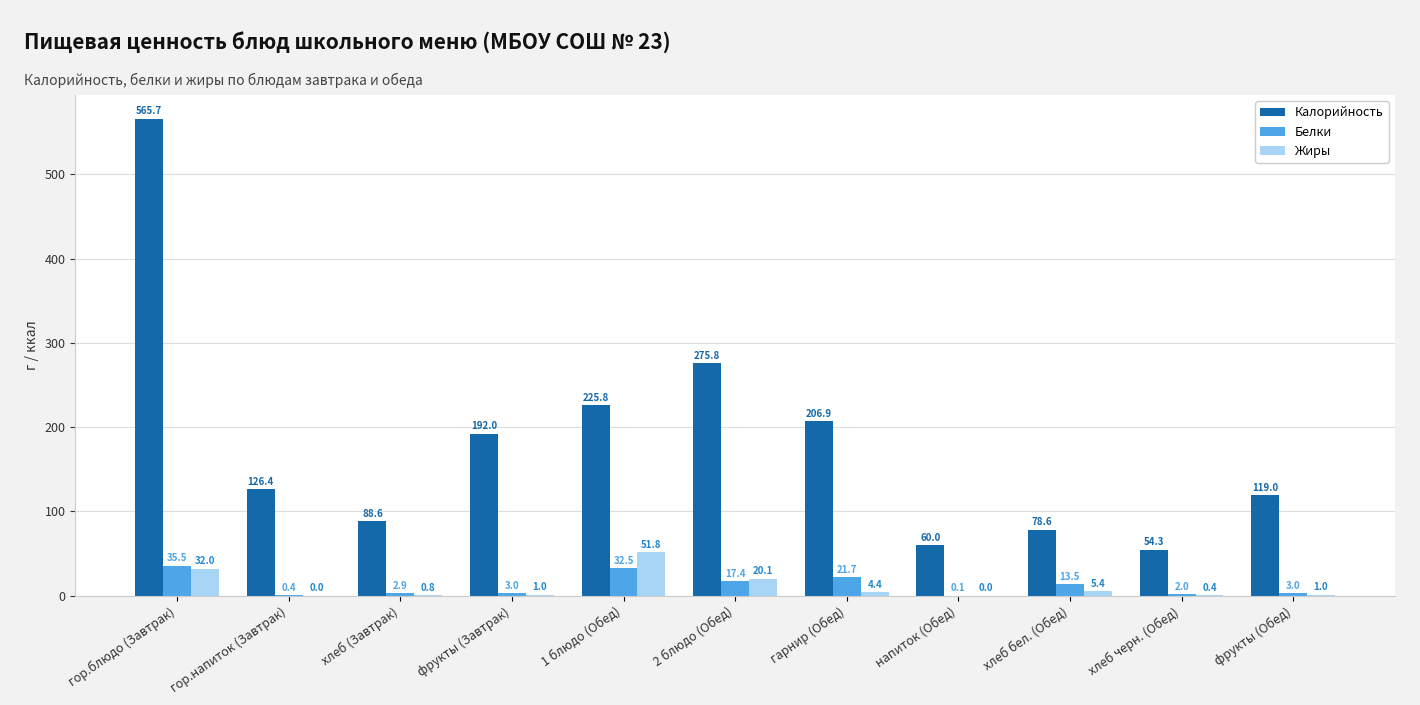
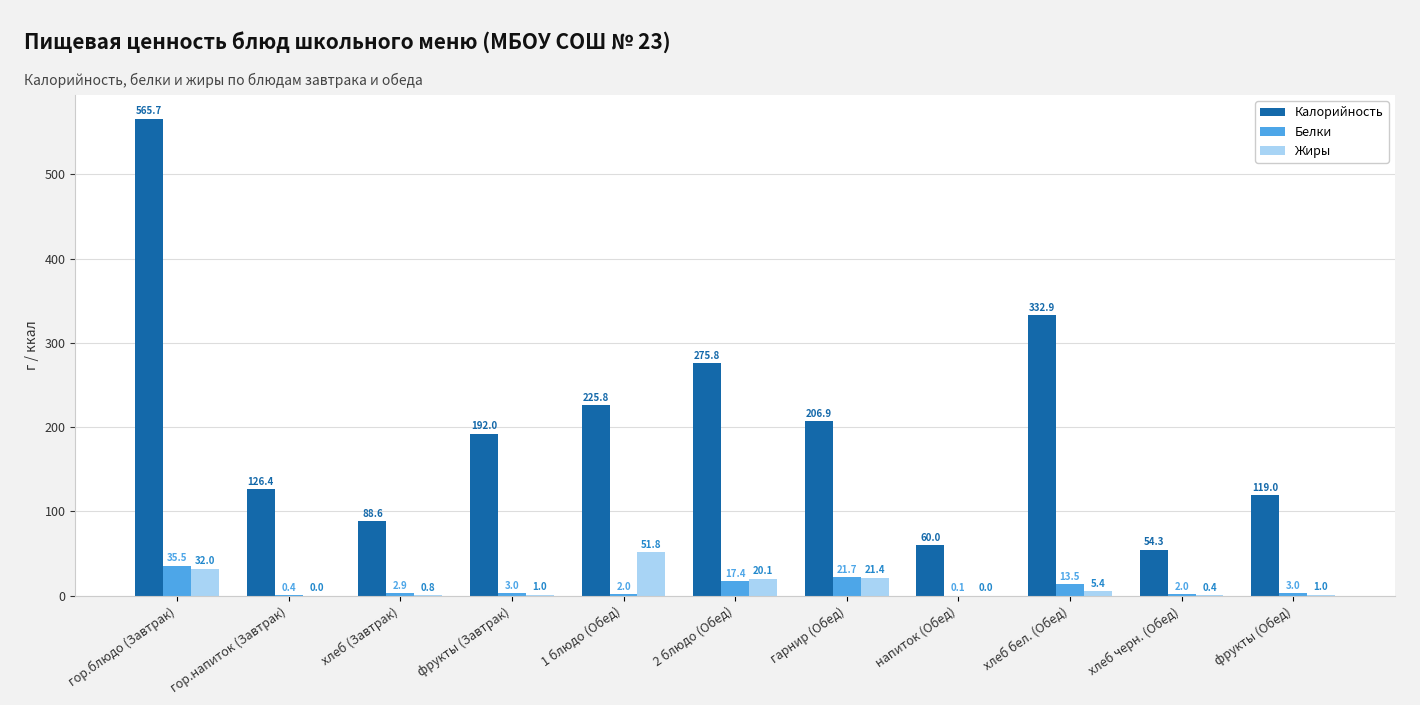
Белки, 1 блюдо (Обед): 32.5 -> 2.0
Жиры, гарнир (Обед): 4.4 -> 21.4
Калорийность, хлеб бел. (Обед): 78.6 -> 332.9
